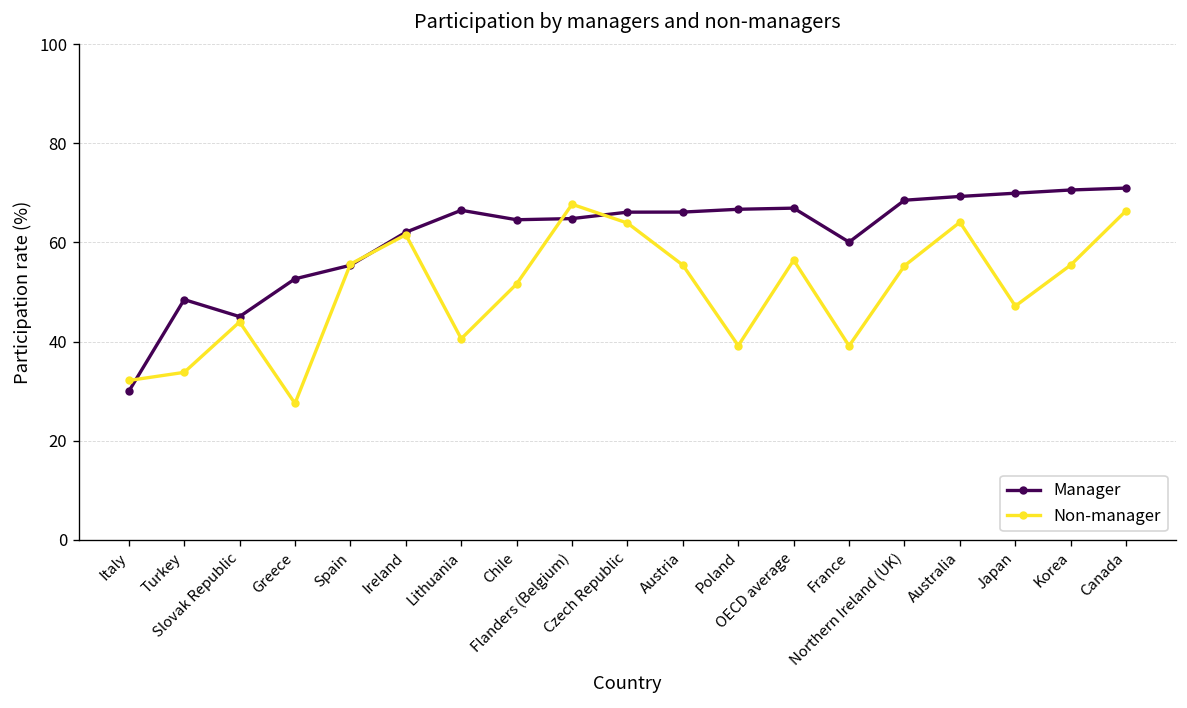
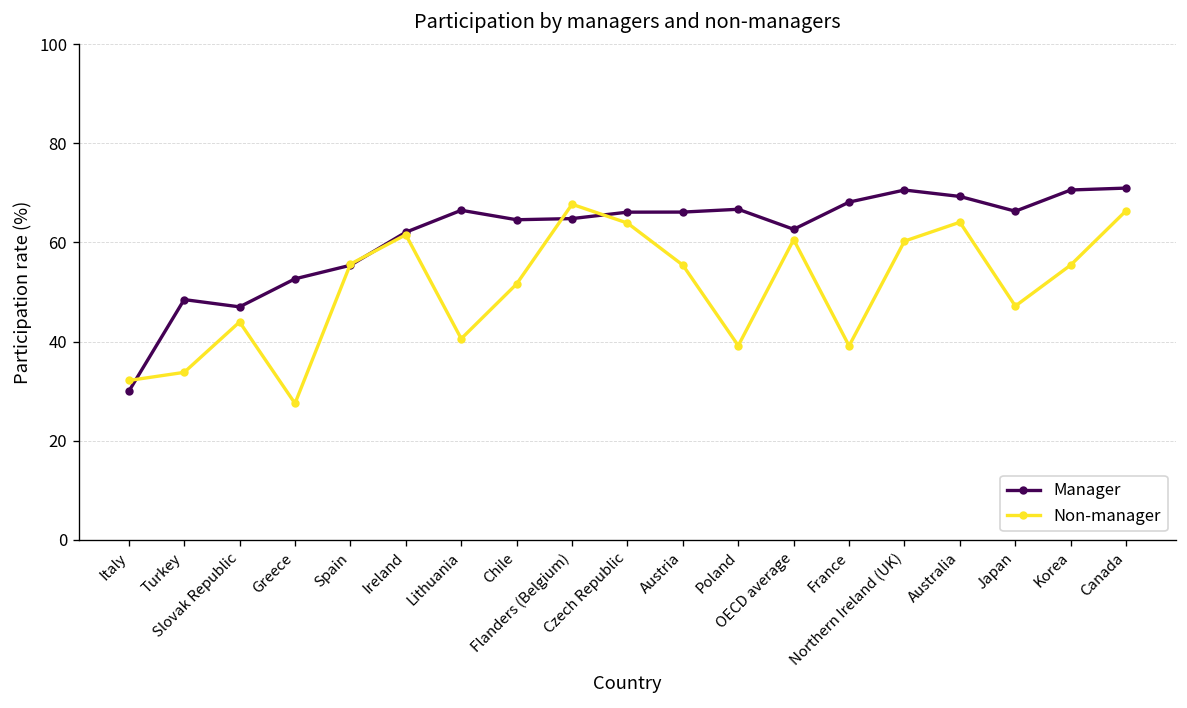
Manager, Slovak Republic: 45 -> 47
Manager, OECD average: 67 -> 63
Non-manager, OECD average: 56 -> 61
Manager, France: 60 -> 68
Manager, Northern Ireland (UK): 69 -> 71
Non-manager, Northern Ireland (UK): 55 -> 60
Manager, Japan: 70 -> 66
